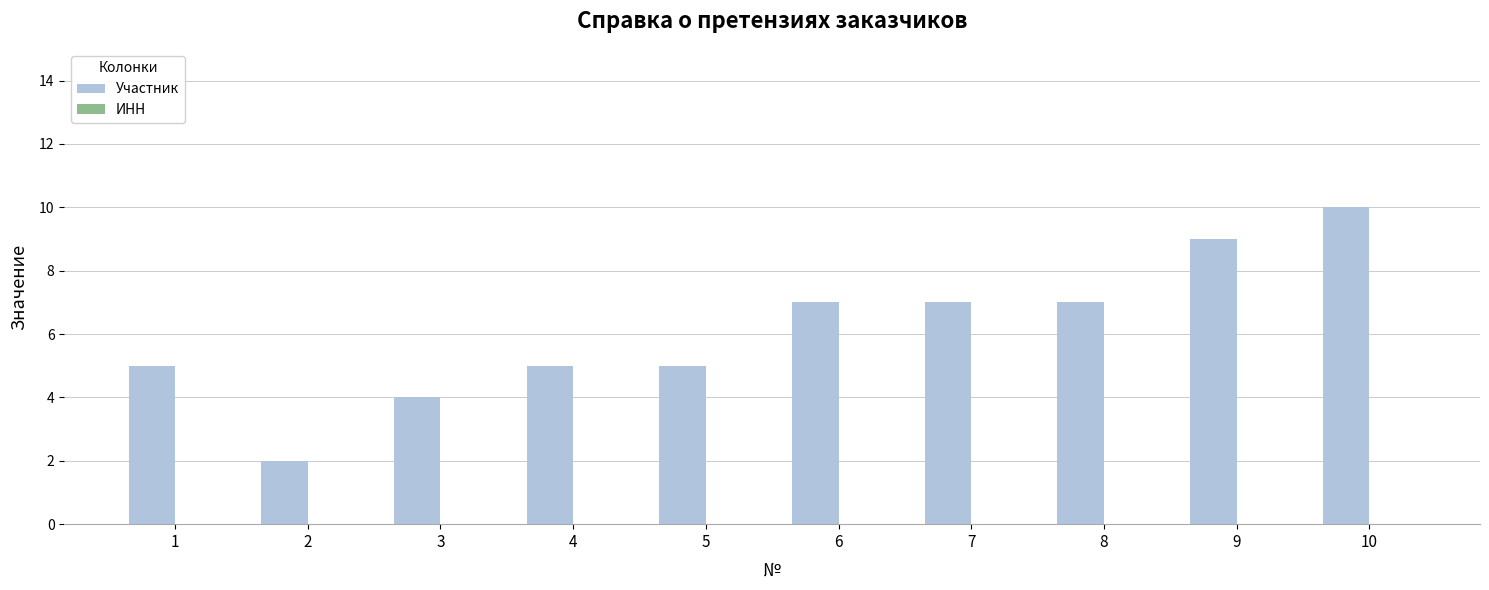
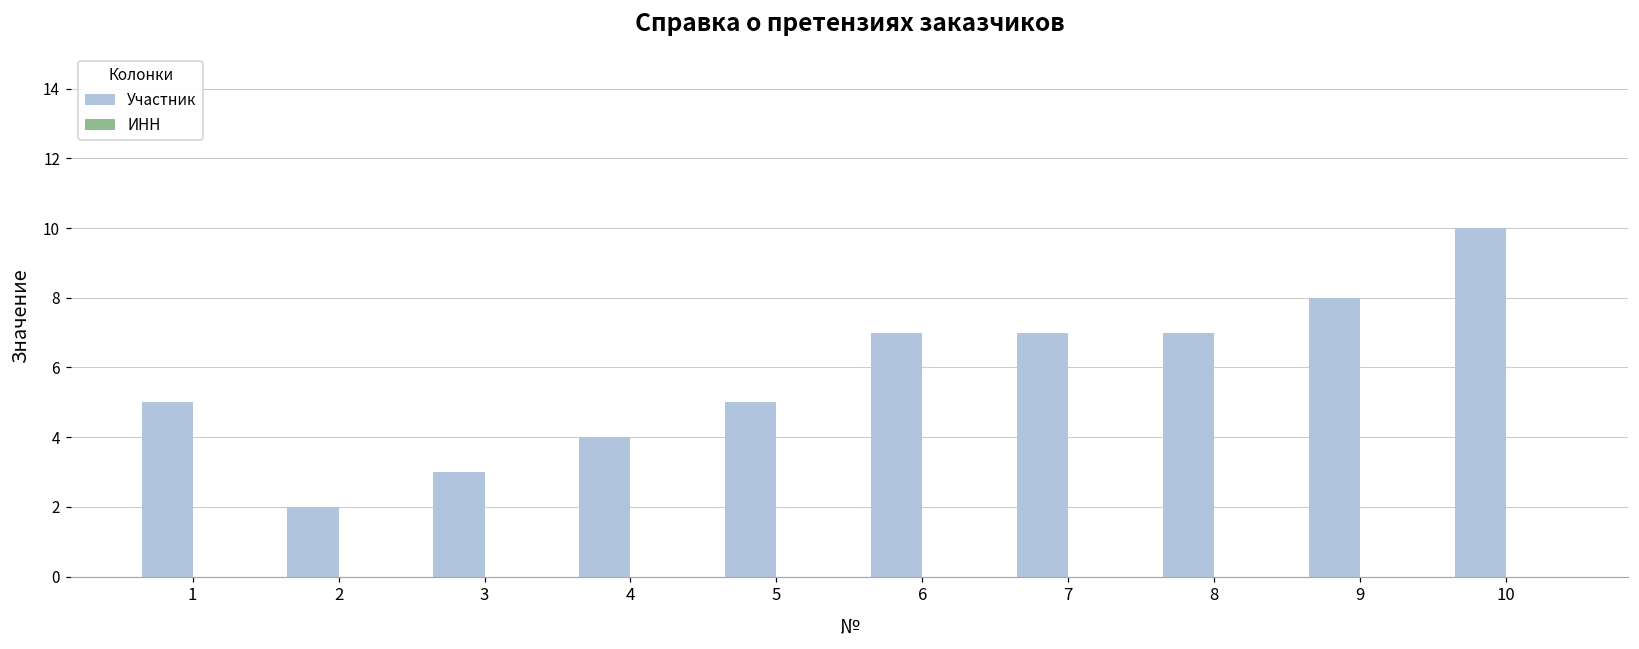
Участник, 3: 4 -> 3
Участник, 4: 5 -> 4
Участник, 9: 9 -> 8
